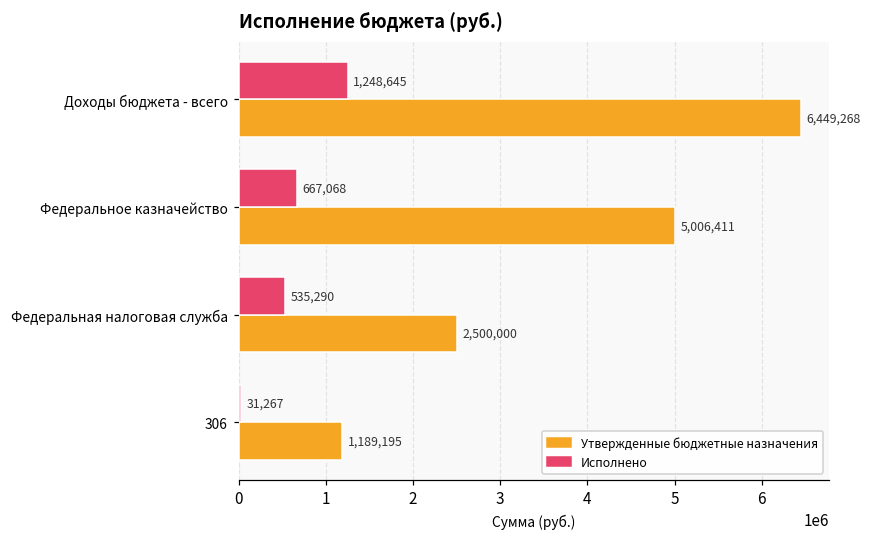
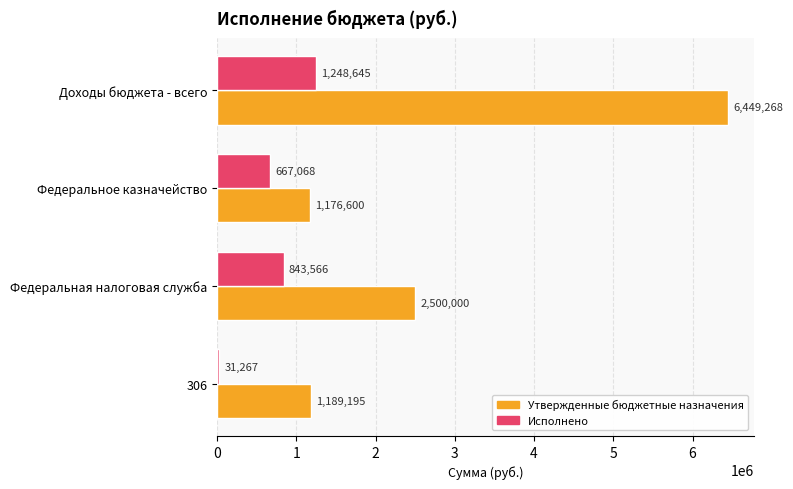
Утвержденные бюджетные назначения, Федеральное казначейство: 5,006,411 -> 1,176,600
Исполнено, Федеральная налоговая служба: 535,290 -> 843,566
